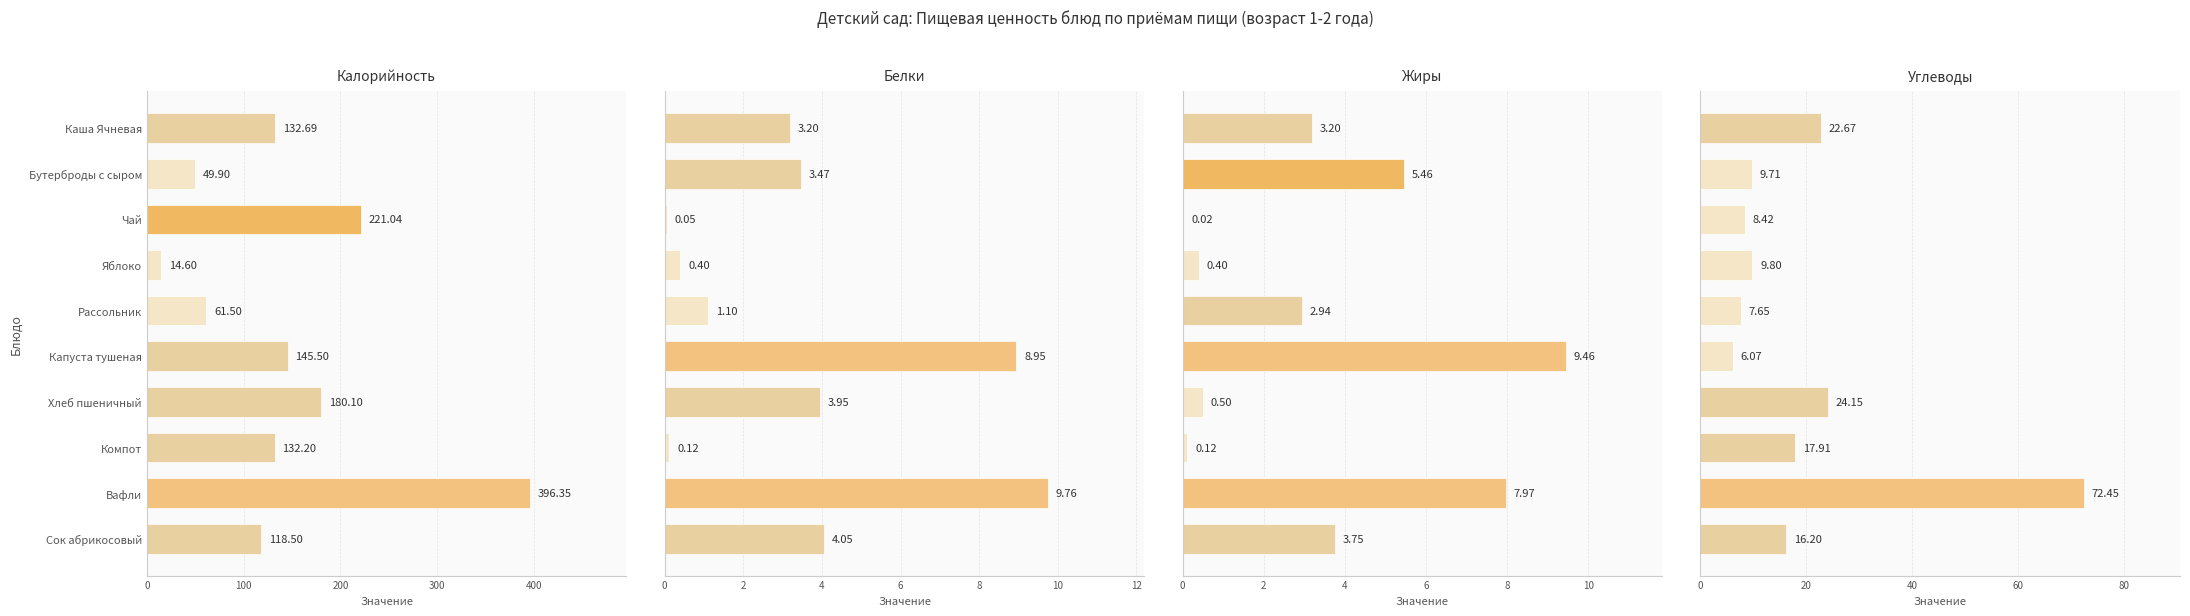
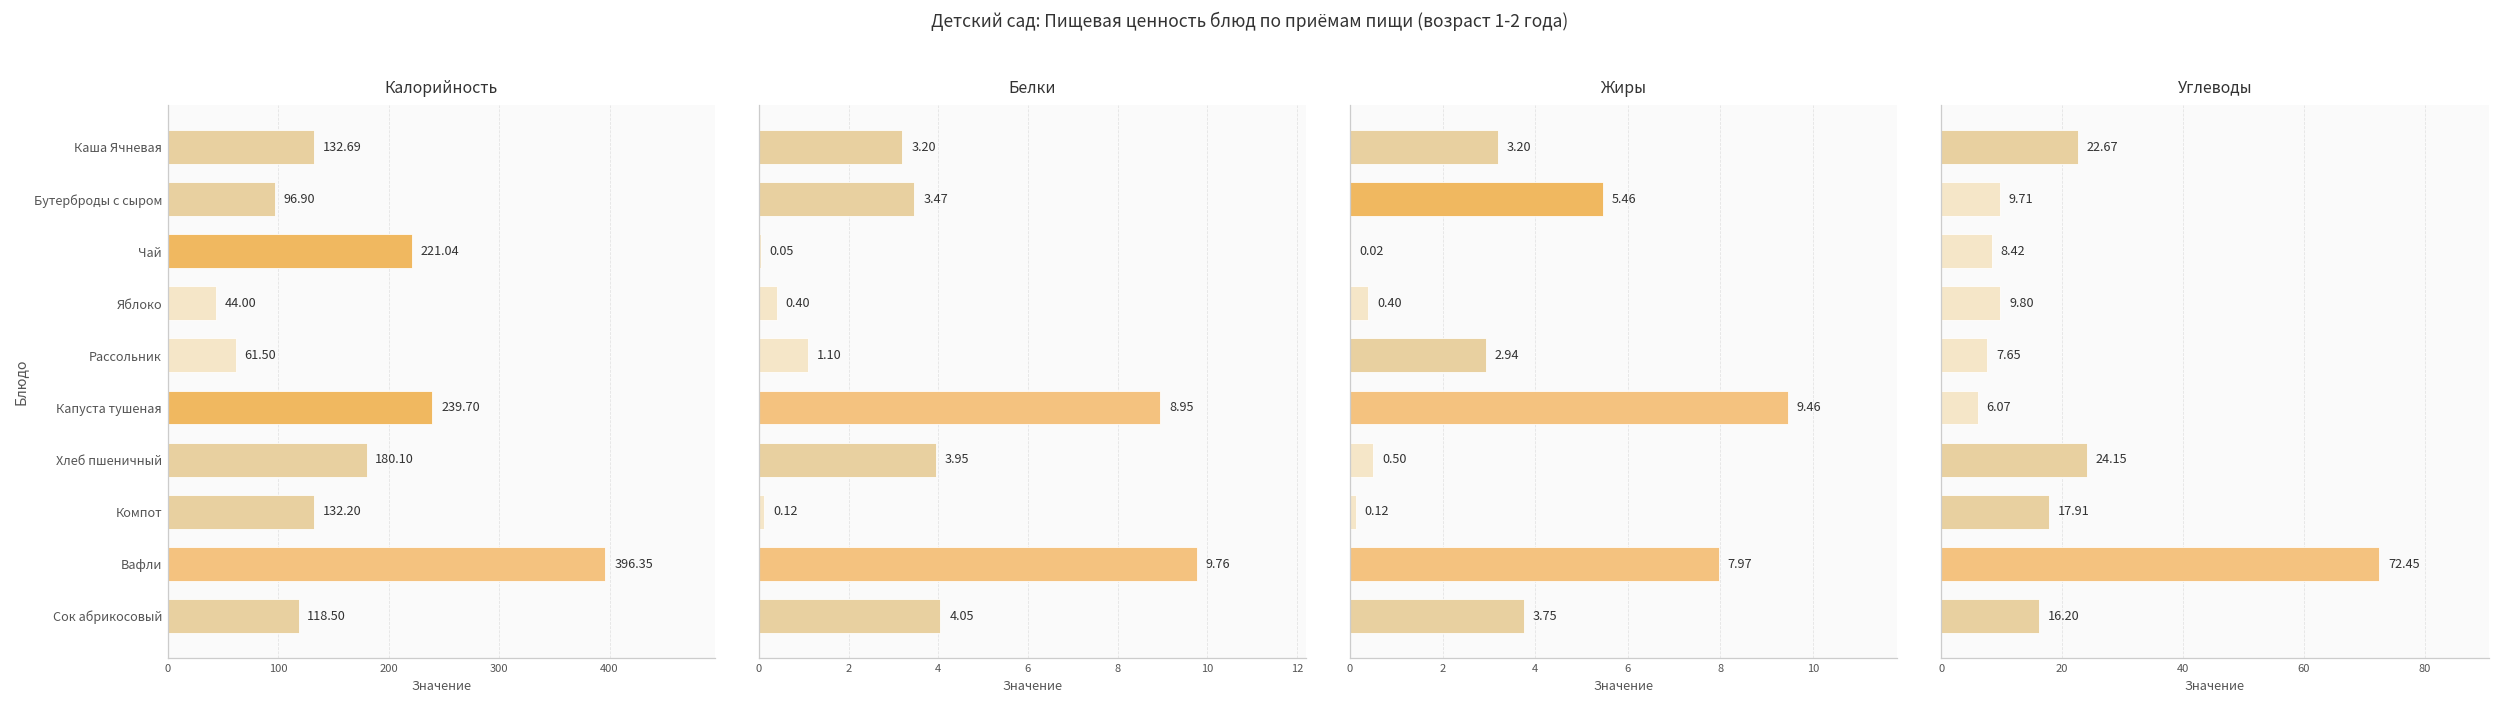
Калорийность, Бутерброды с сыром: 49.90 -> 96.90
Калорийность, Яблоко: 14.60 -> 44.00
Калорийность, Капуста тушеная: 145.50 -> 239.70
